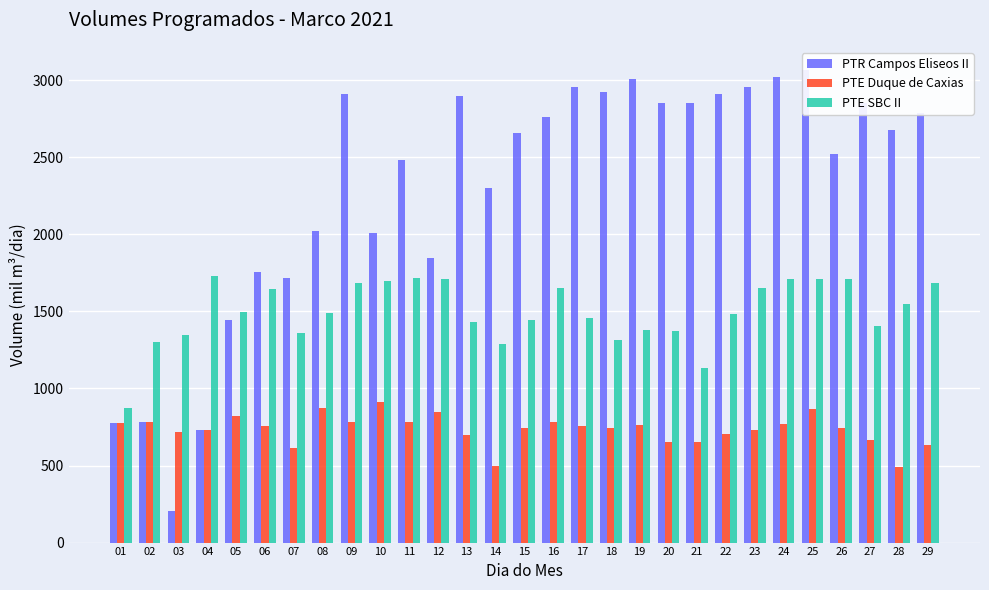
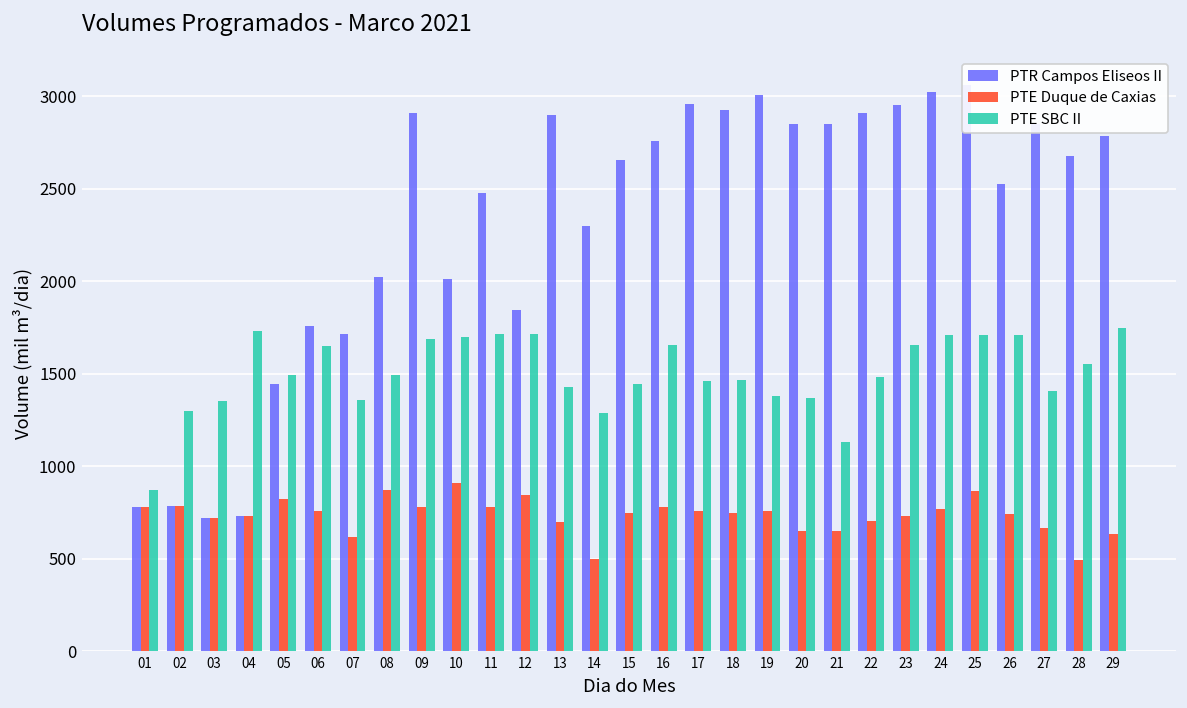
PTR Campos Eliseos II, 03: 210 -> 720
PTE SBC II, 18: 1320 -> 1470
PTE SBC II, 29: 1680 -> 1740
